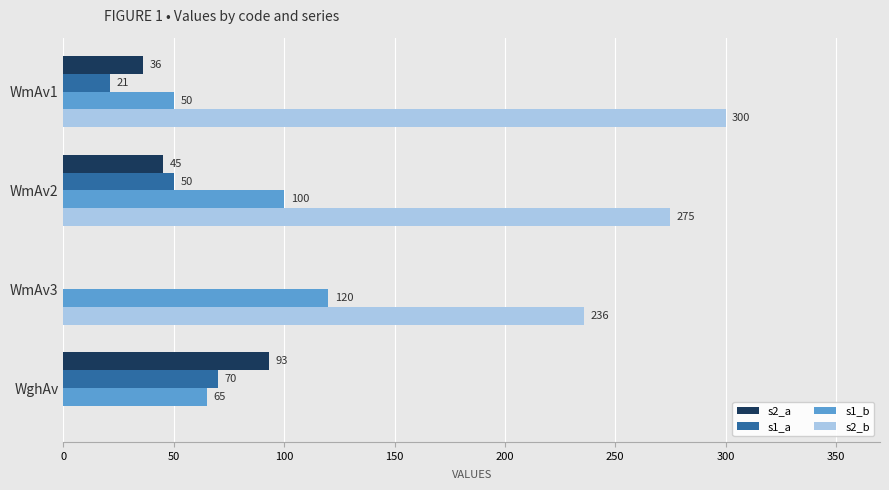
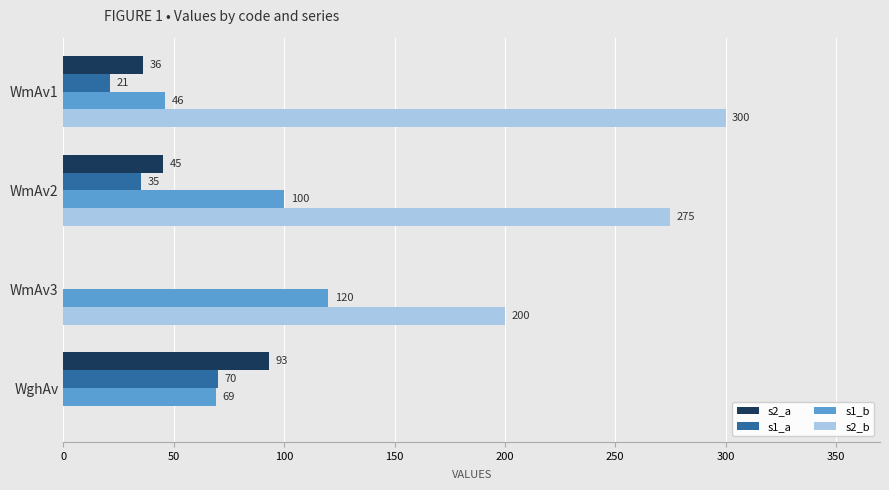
s1_b, WmAv1: 50 -> 46
s1_a, WmAv2: 50 -> 35
s2_b, WmAv3: 236 -> 200
s1_b, WghAv: 65 -> 69
